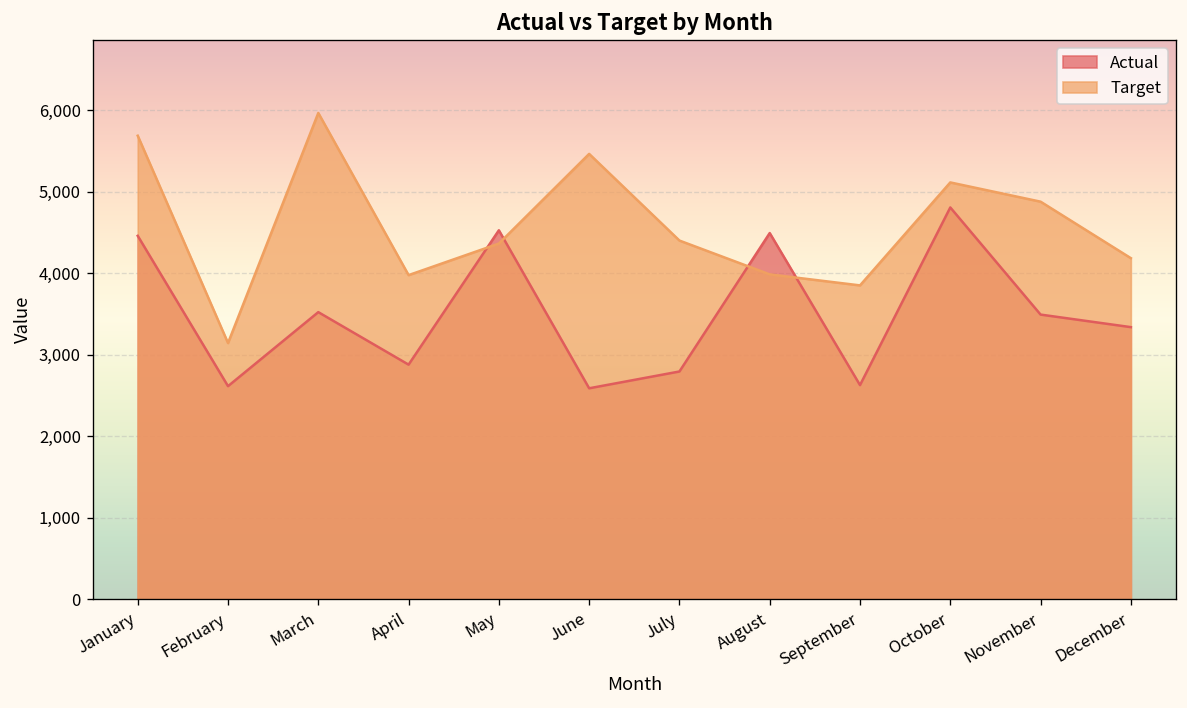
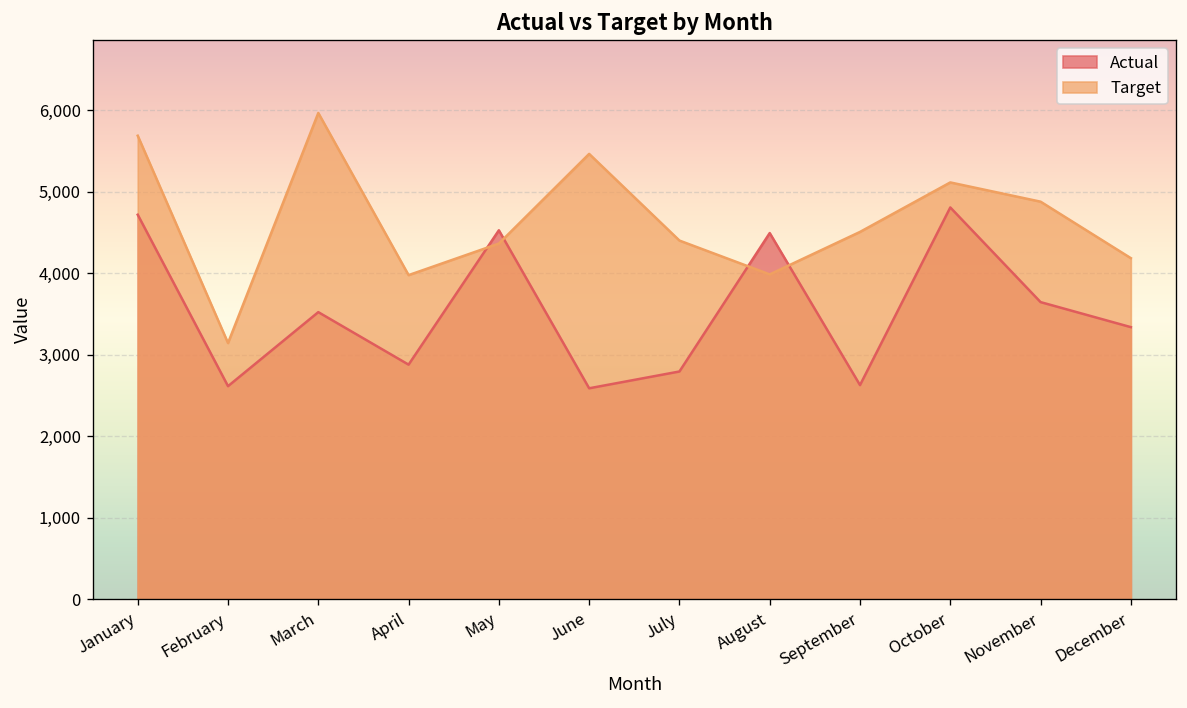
Actual, January: 4,500 -> 4,700
Target, September: 3,900 -> 4,500
Actual, November: 3,500 -> 3,600
